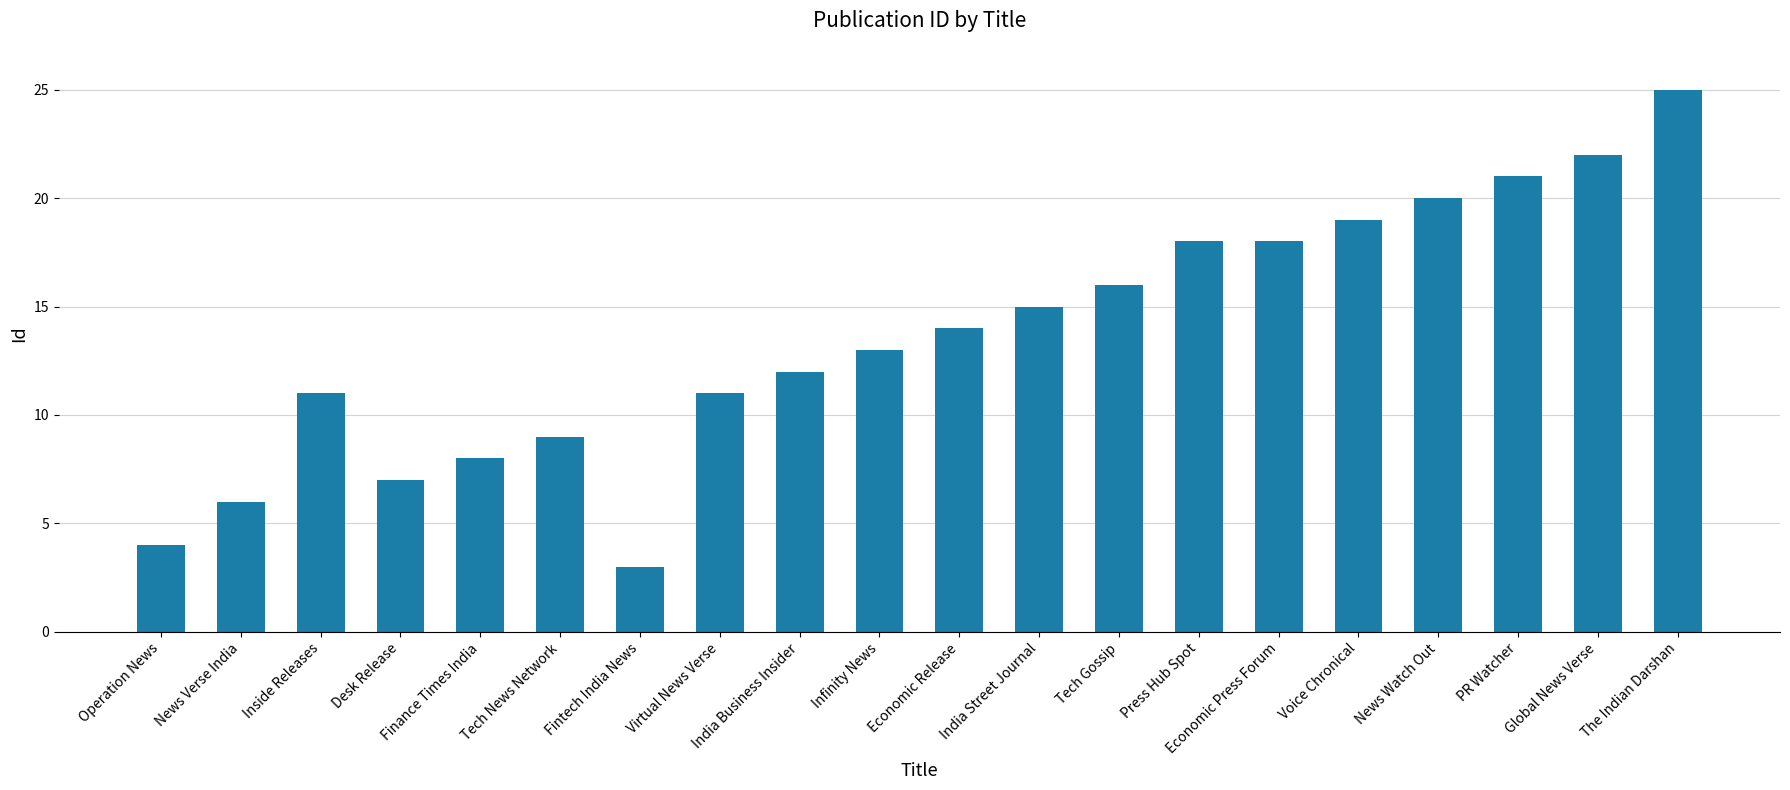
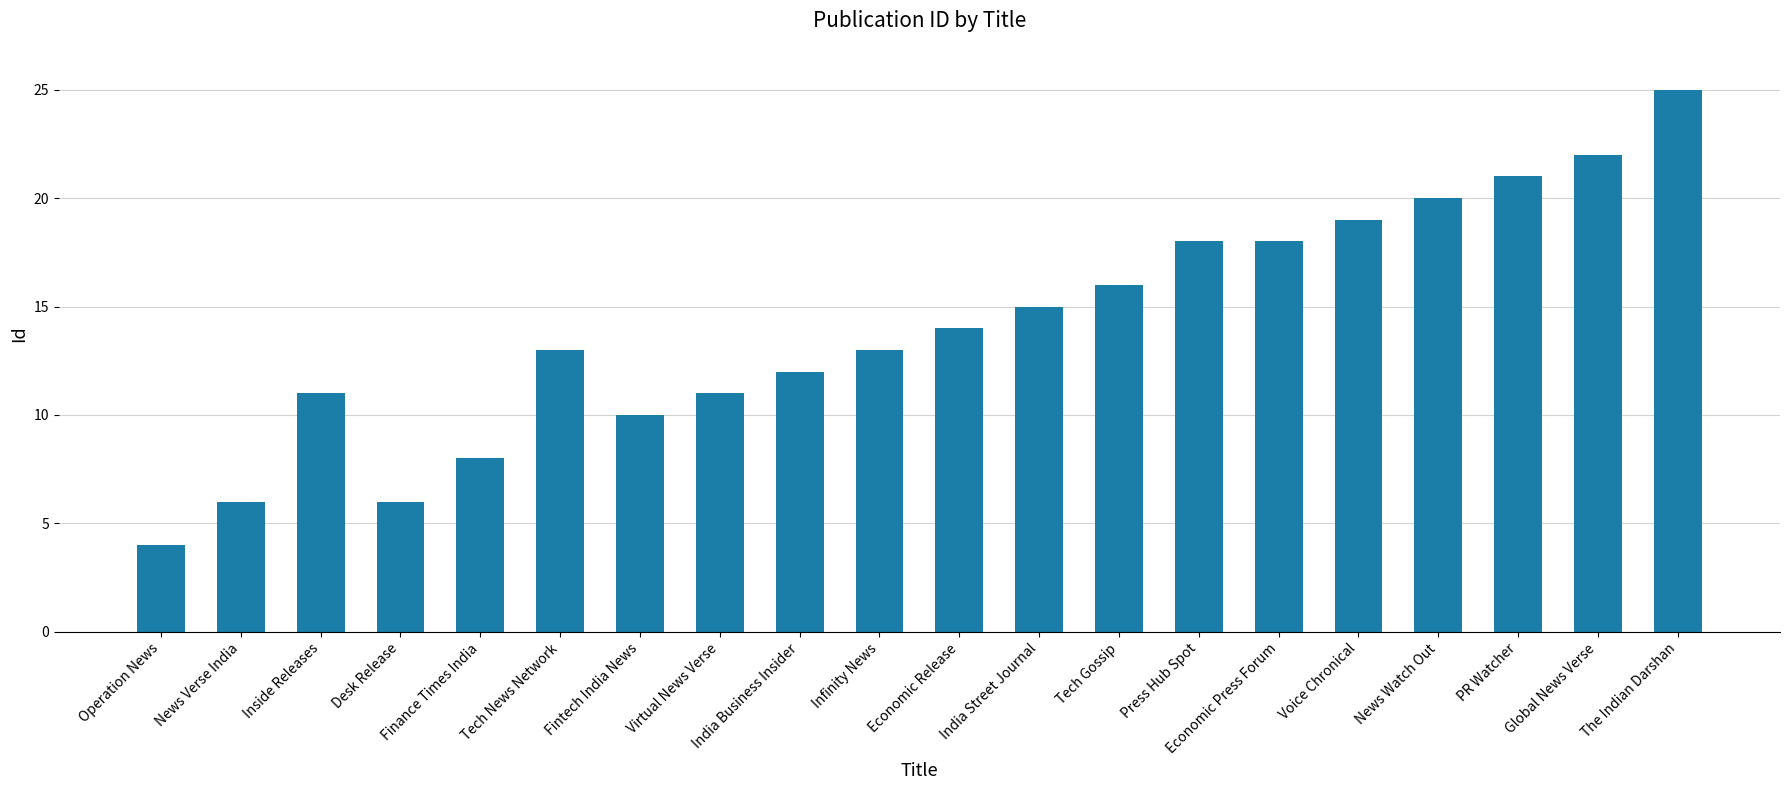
Desk Release: 7 -> 6
Tech News Network: 9 -> 13
Fintech India News: 3 -> 10
